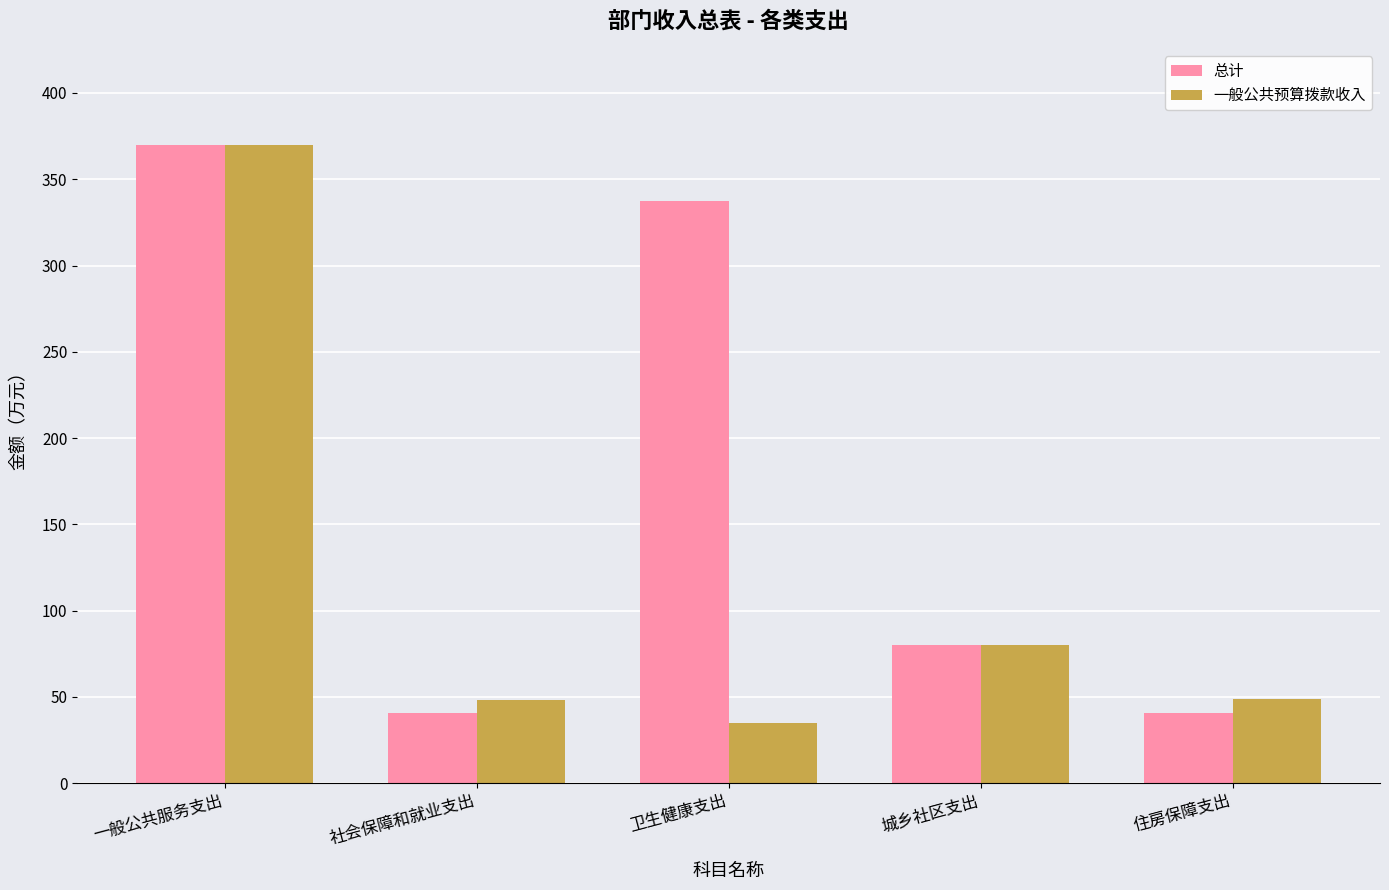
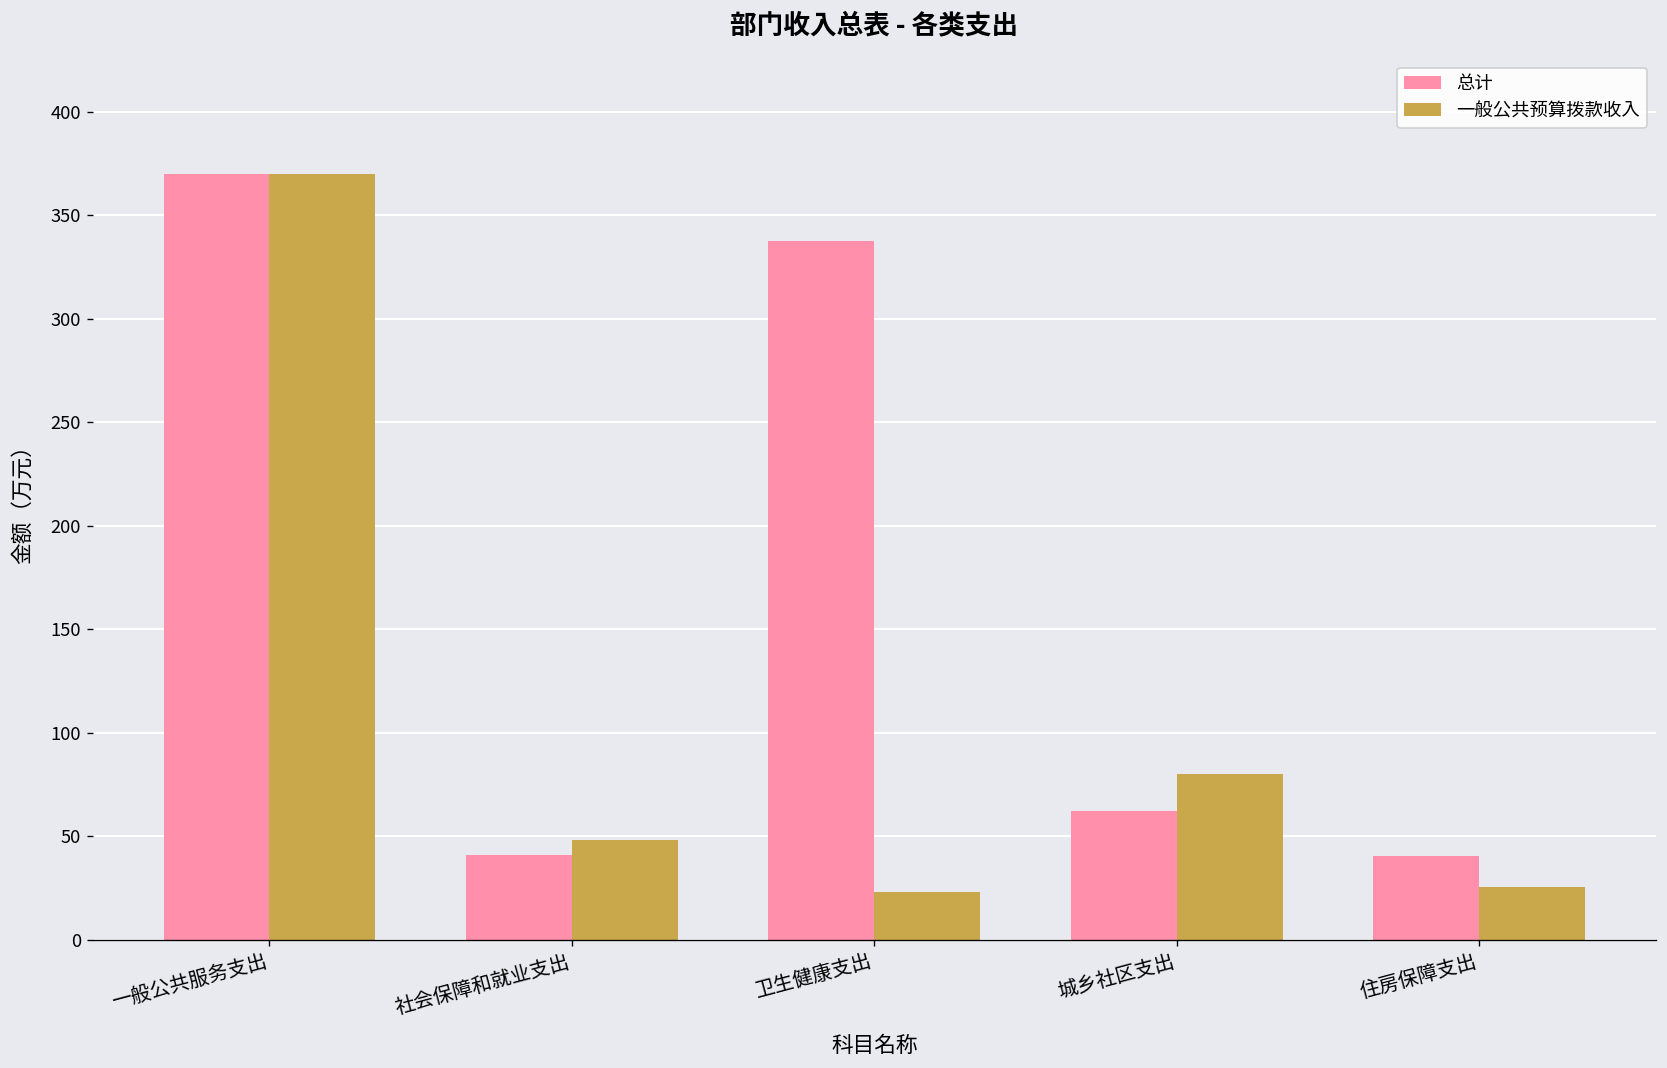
一般公共预算拨款收入, 卫生健康支出: 35 -> 23
总计, 城乡社区支出: 80 -> 62
一般公共预算拨款收入, 住房保障支出: 49 -> 26
